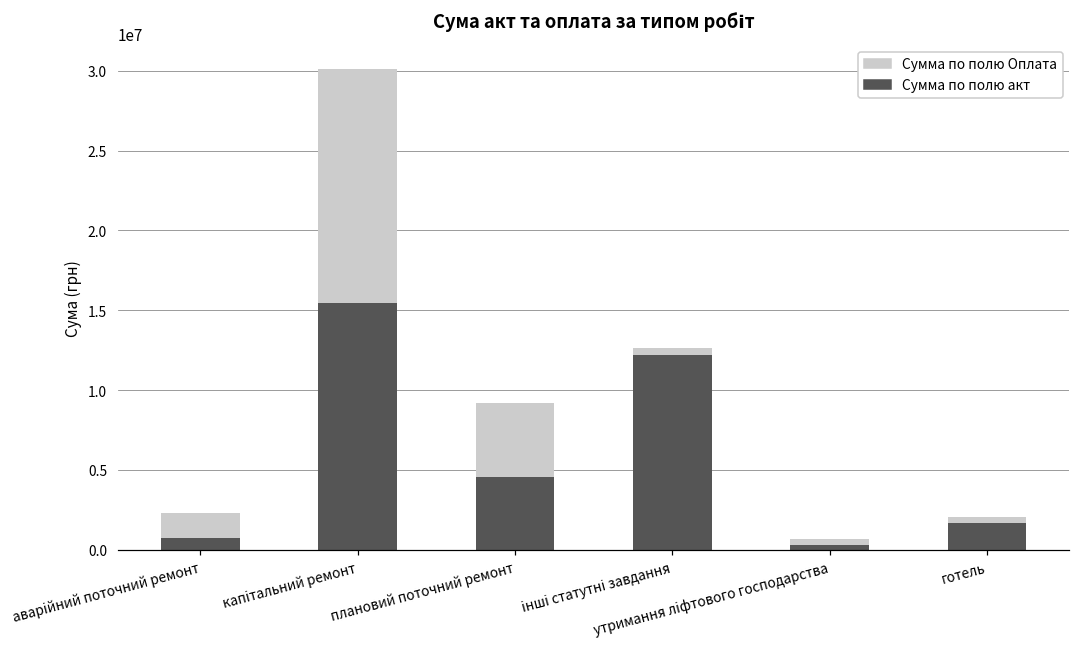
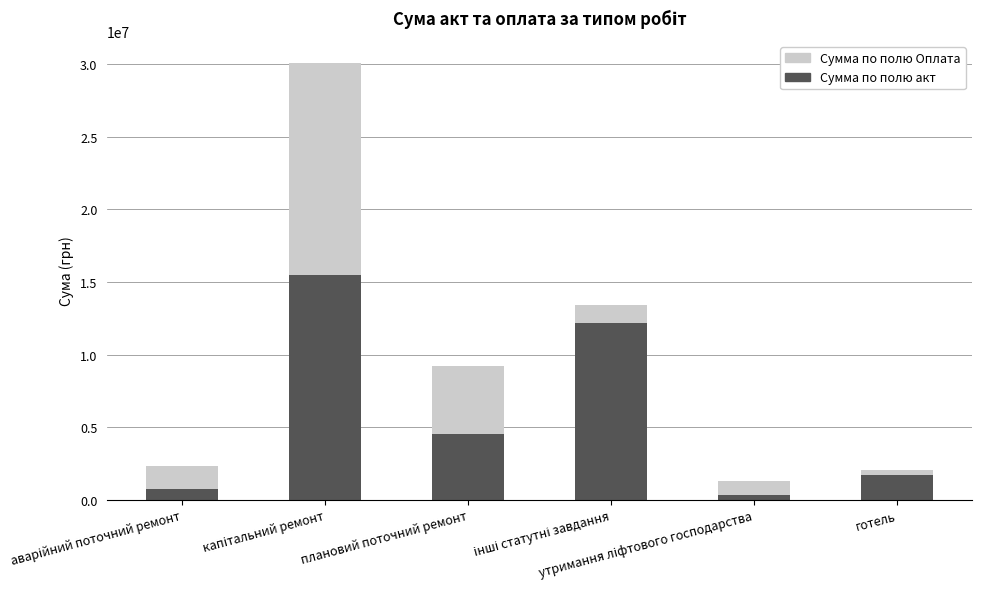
Сумма по полю Оплата, інші статутні завдання: 500000 -> 1200000
Сумма по полю Оплата, утримання ліфтового господарства: 300000 -> 1000000
